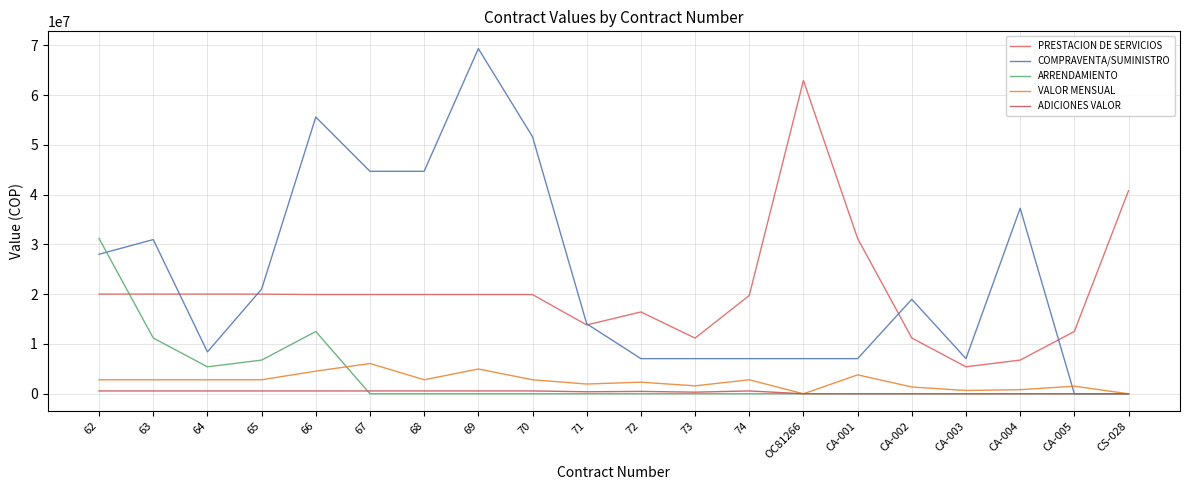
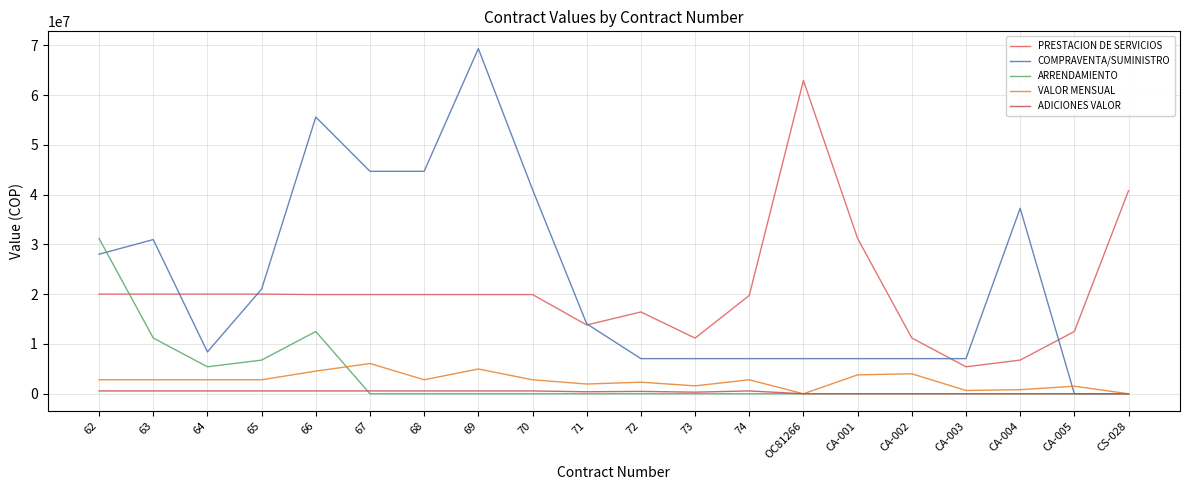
COMPRAVENTA/SUMINISTRO, 70: 52000000 -> 41000000
COMPRAVENTA/SUMINISTRO, CA-002: 19000000 -> 7000000
VALOR MENSUAL, CA-002: 1000000 -> 4000000
